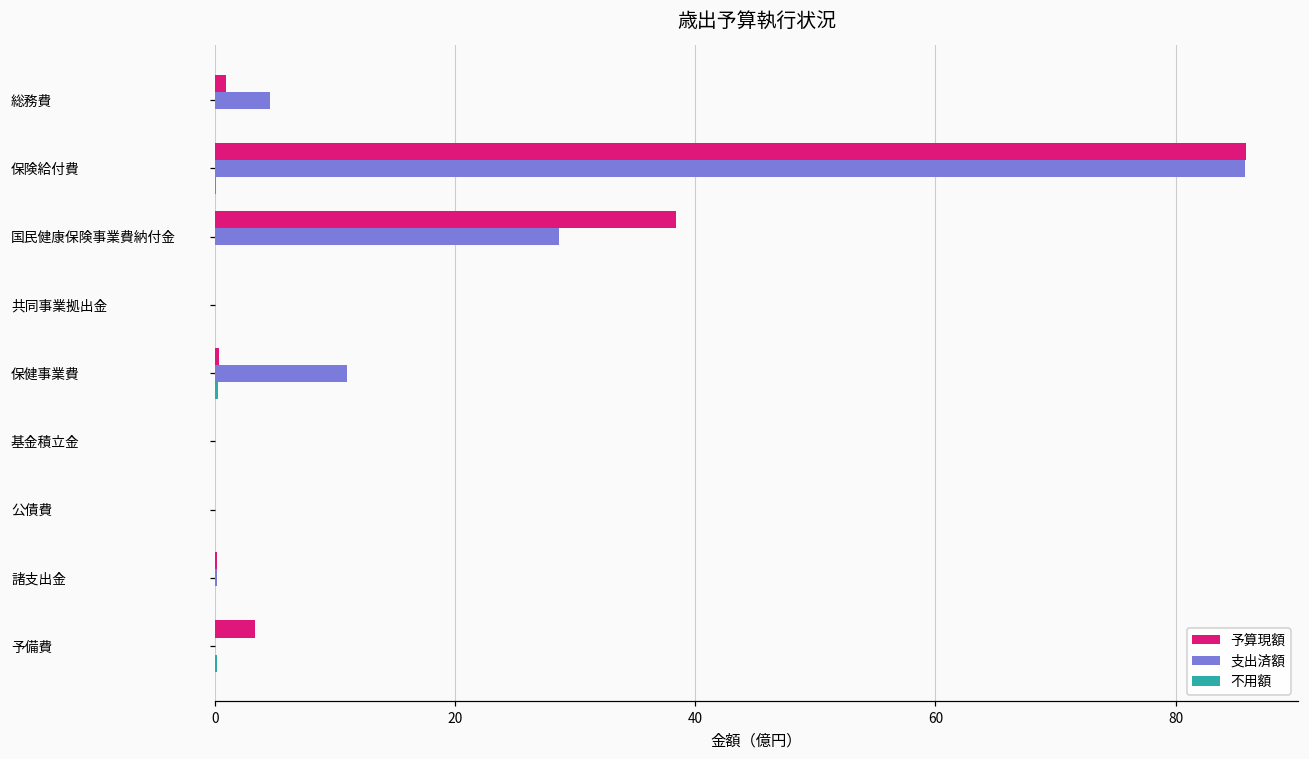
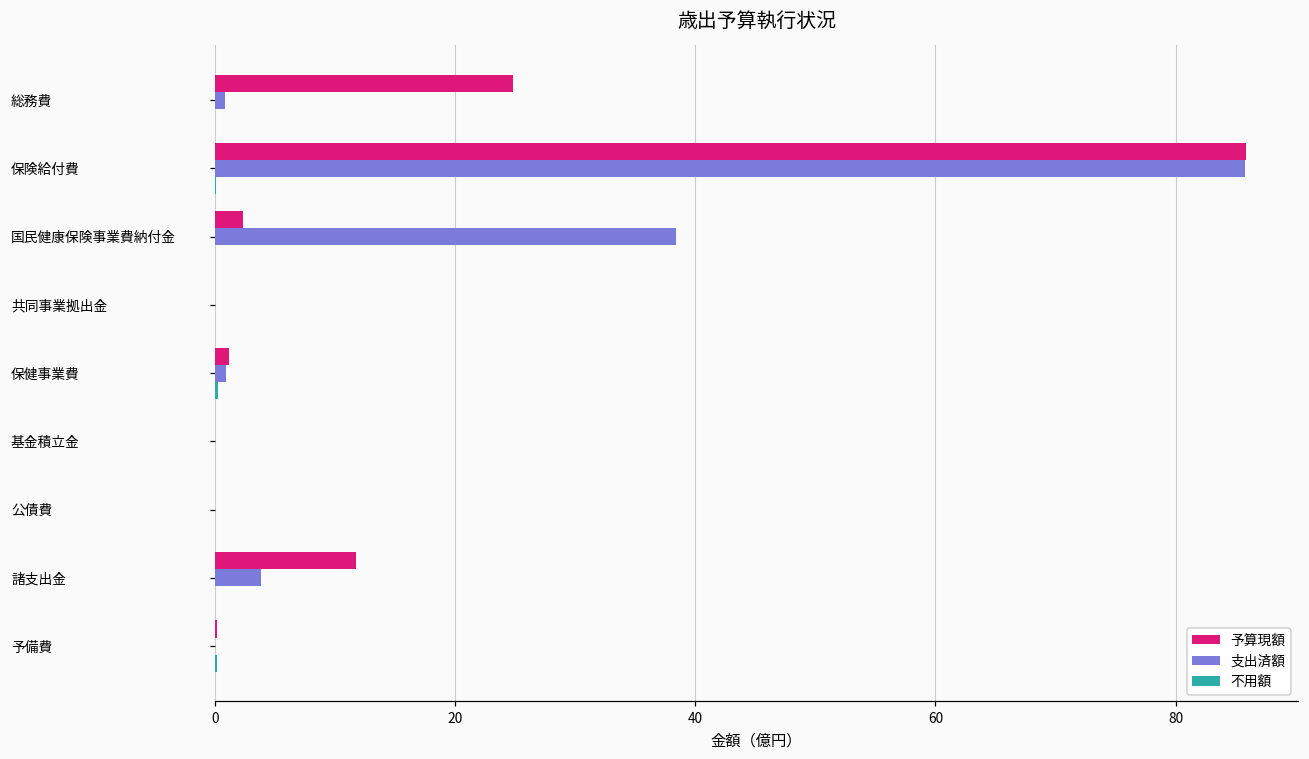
予算現額, 総務費: 0.9 -> 24.8
支出済額, 総務費: 4.6 -> 0.9
予算現額, 国民健康保険事業費納付金: 38.4 -> 2.3
支出済額, 国民健康保険事業費納付金: 28.6 -> 38.4
予算現額, 保健事業費: 0.4 -> 1.2
支出済額, 保健事業費: 11.0 -> 0.9
予算現額, 諸支出金: 0.2 -> 11.8
支出済額, 諸支出金: 0.2 -> 3.9
予算現額, 予備費: 3.4 -> 0.2
